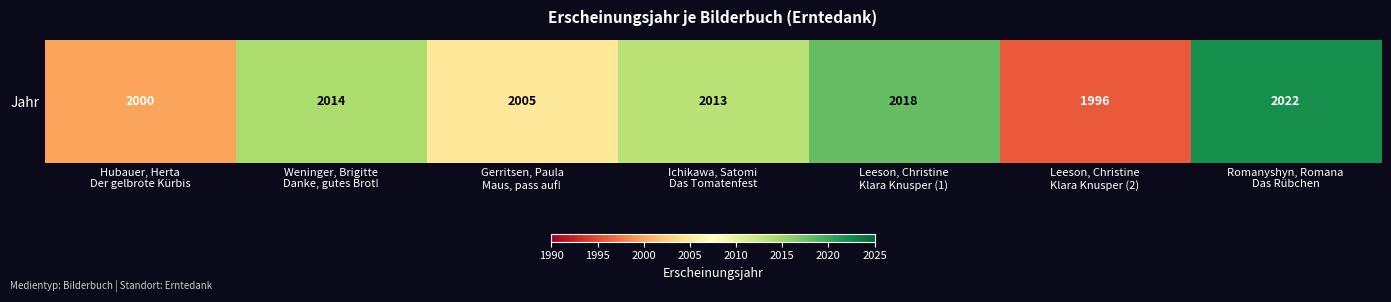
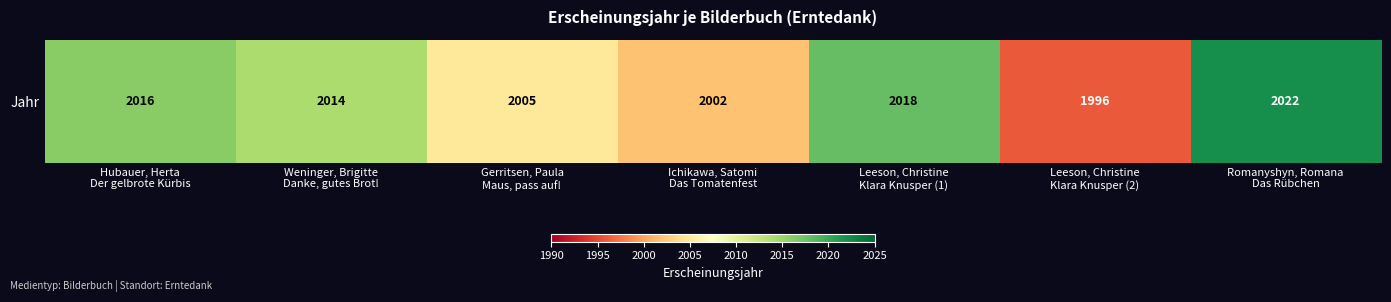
Jahr, Hubauer, Herta Der gelbrote Kürbis: 2000 -> 2016
Jahr, Ichikawa, Satomi Das Tomatenfest: 2013 -> 2002
